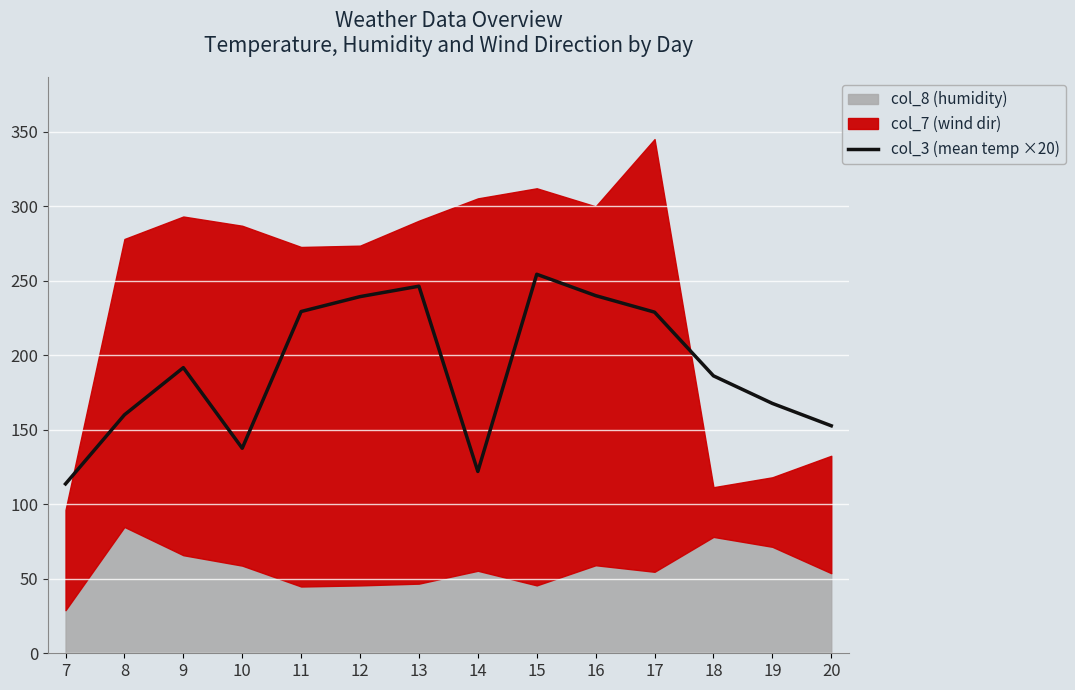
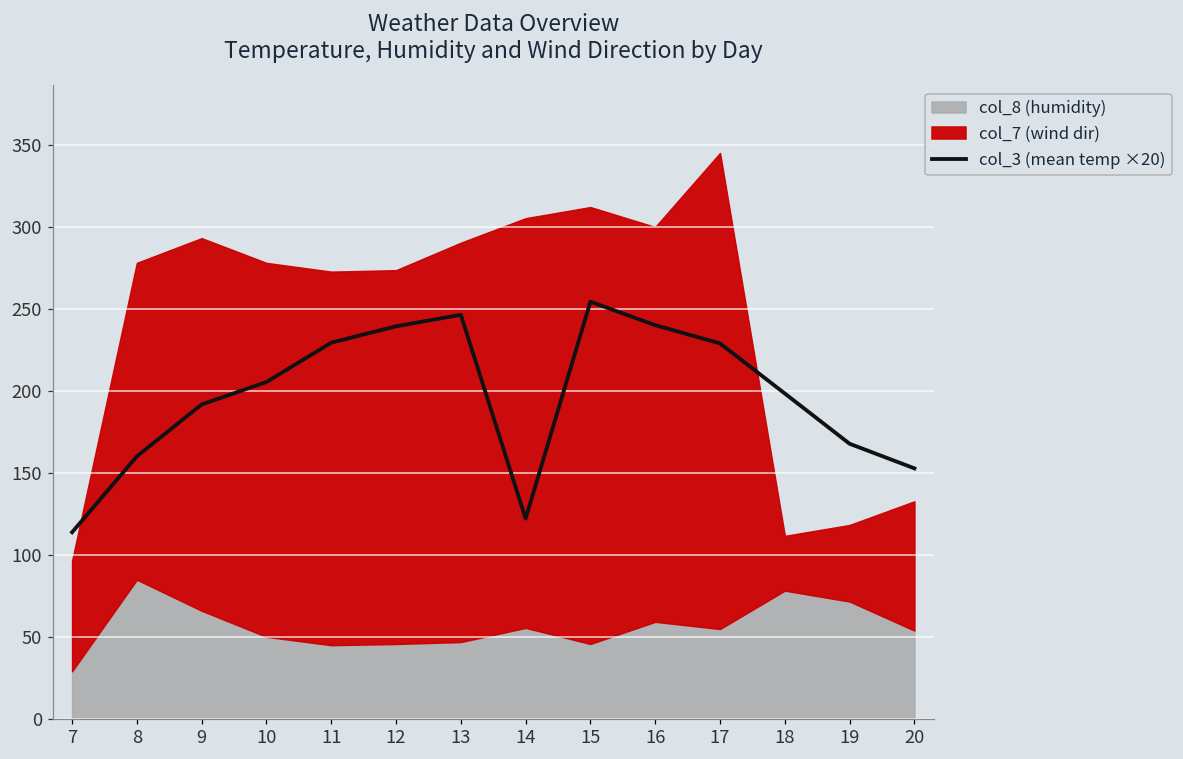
col_3 (mean temp ×20), 10: 138 -> 205
col_8 (humidity), 10: 59 -> 50
col_3 (mean temp ×20), 18: 186 -> 198
